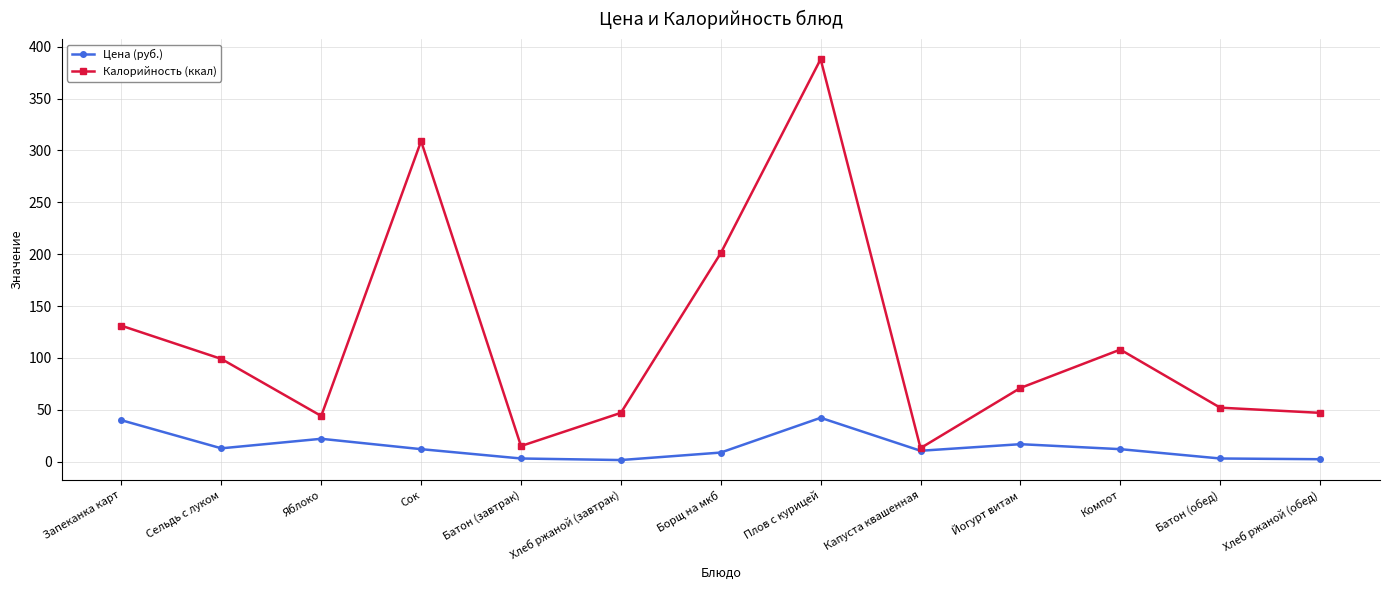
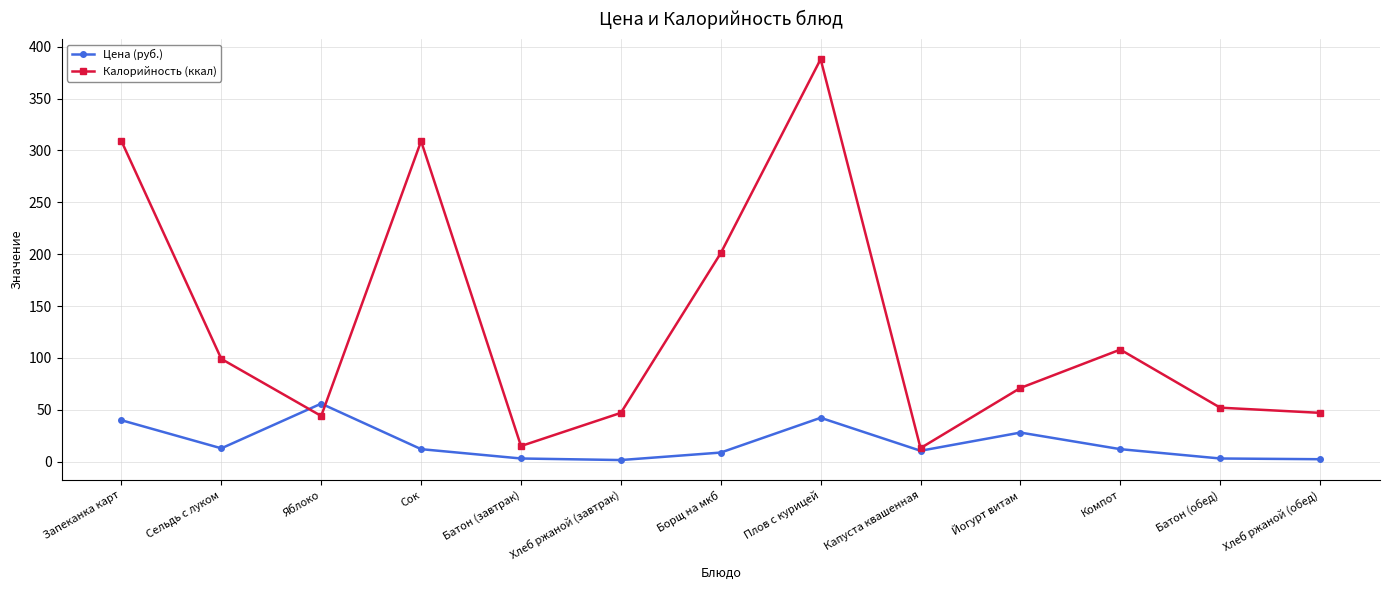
Калорийность (ккал), Запеканка карт: 131 -> 309
Цена (руб.), Яблоко: 22 -> 56
Цена (руб.), Йогурт витам: 17 -> 28
